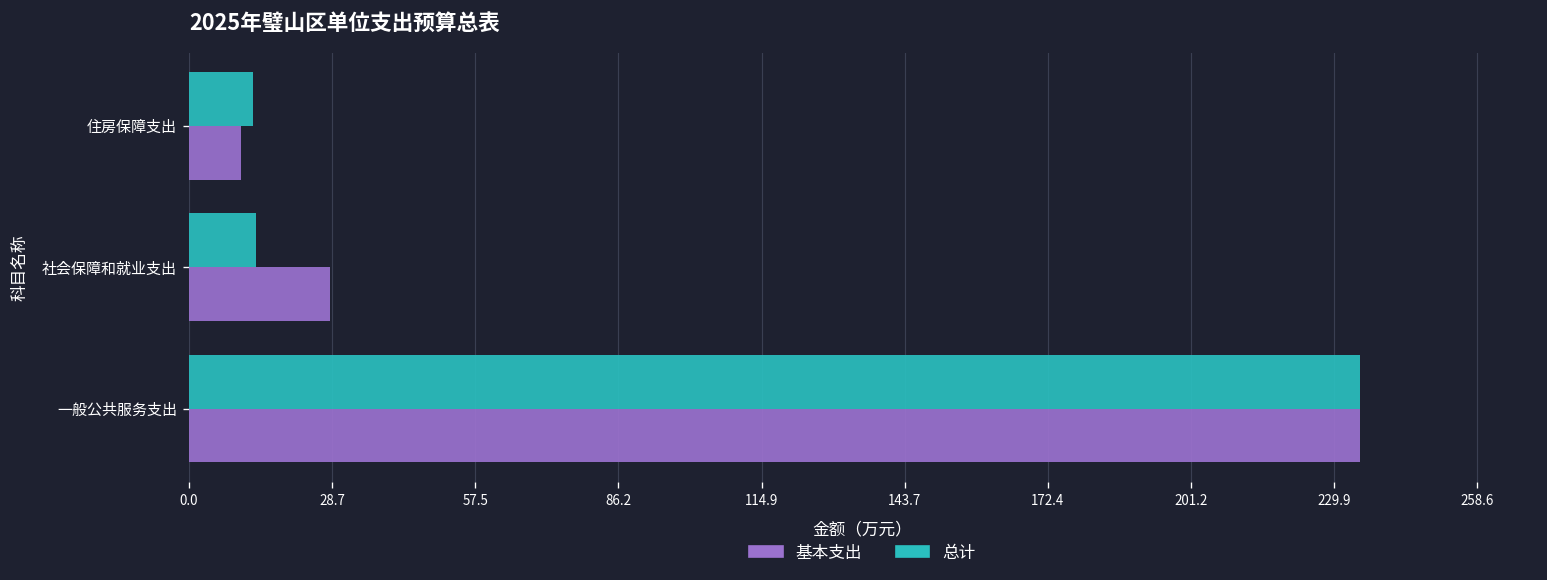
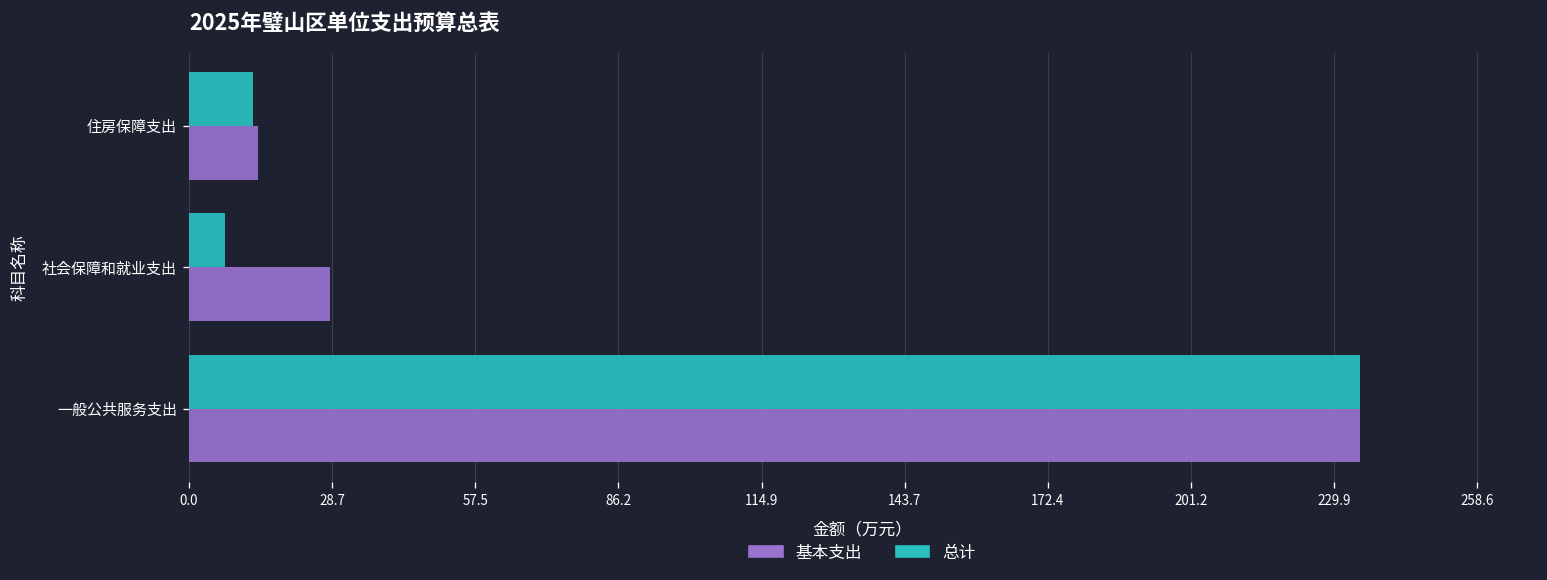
基本支出, 住房保障支出: 10 -> 14
总计, 社会保障和就业支出: 13 -> 7
